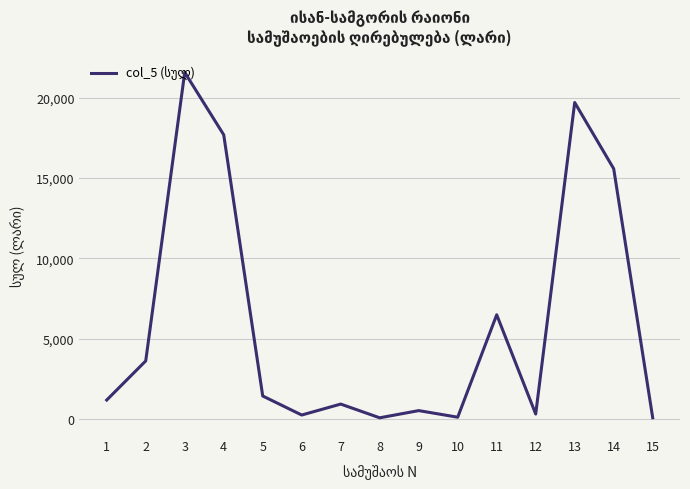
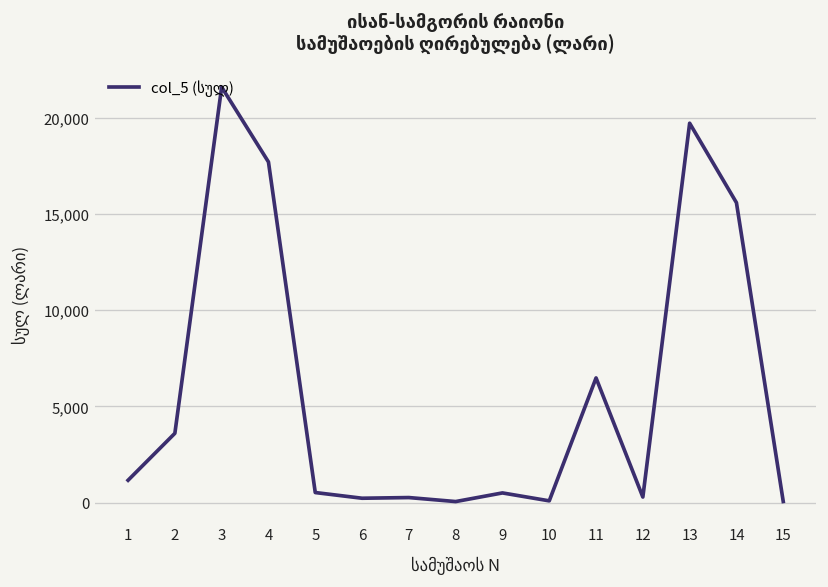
5: 1,400 -> 500
7: 900 -> 300
